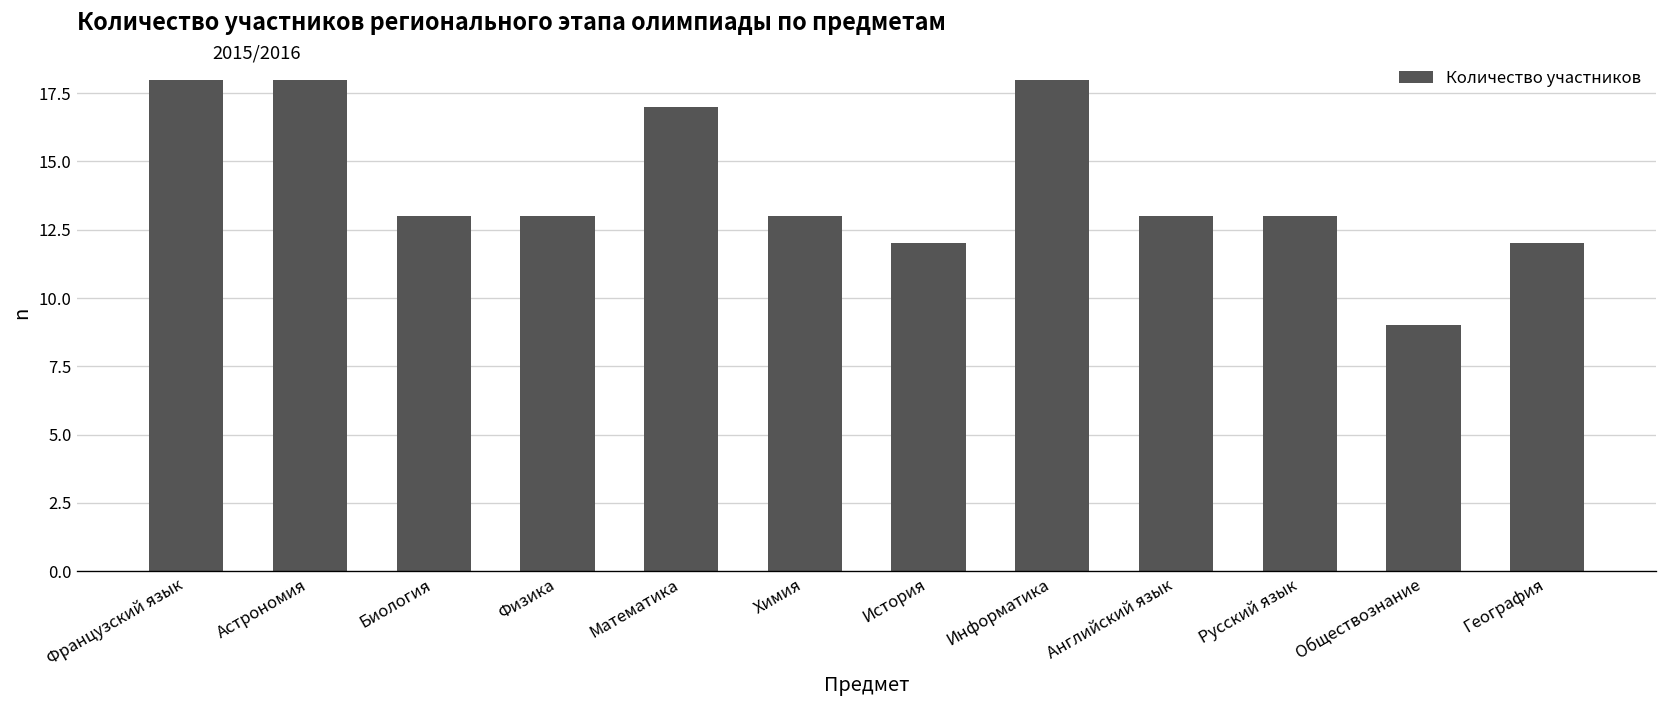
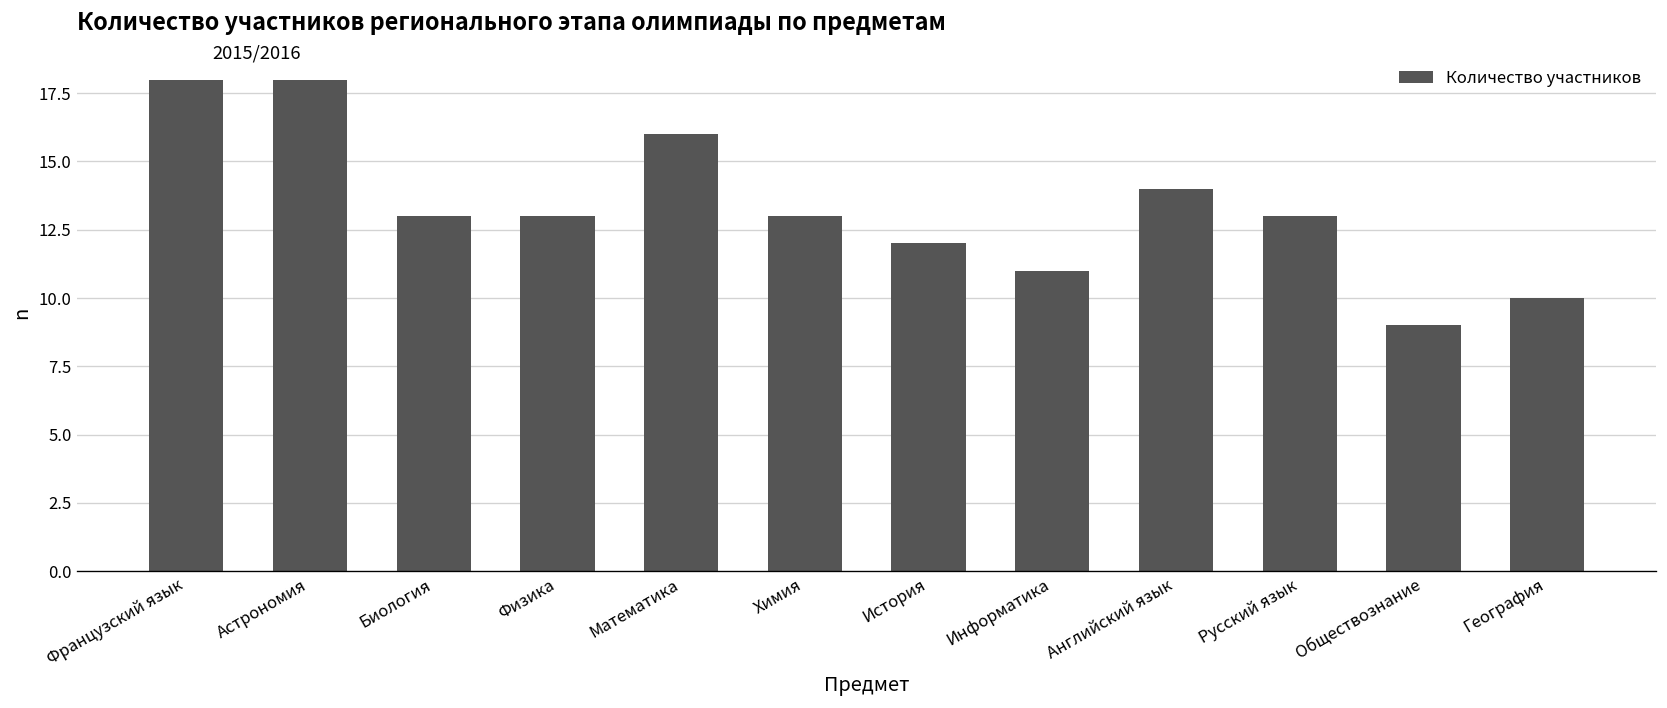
Математика: 17 -> 16
Информатика: 18 -> 11
Английский язык: 13 -> 14
География: 12 -> 10
